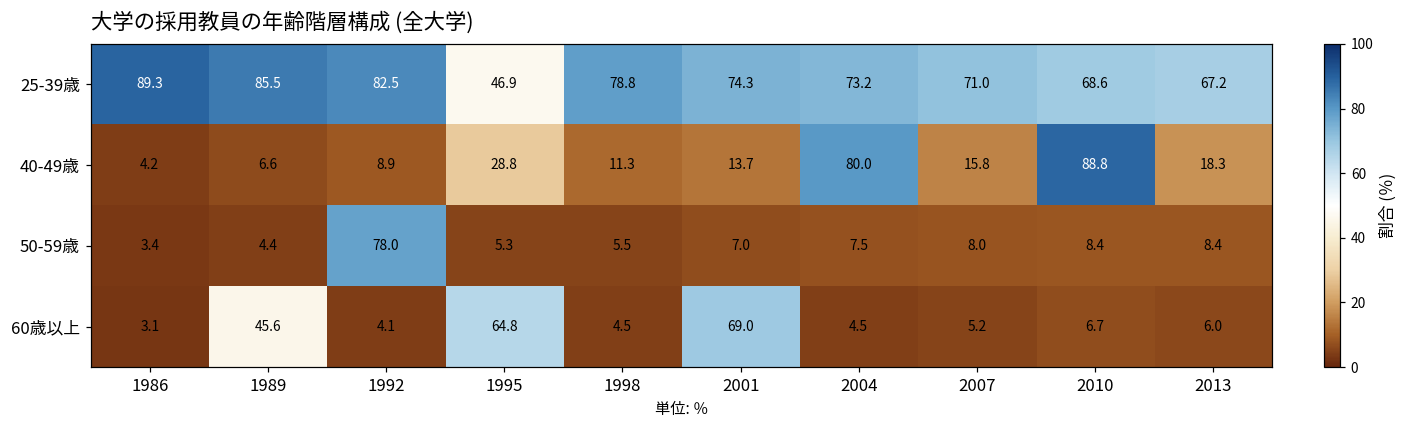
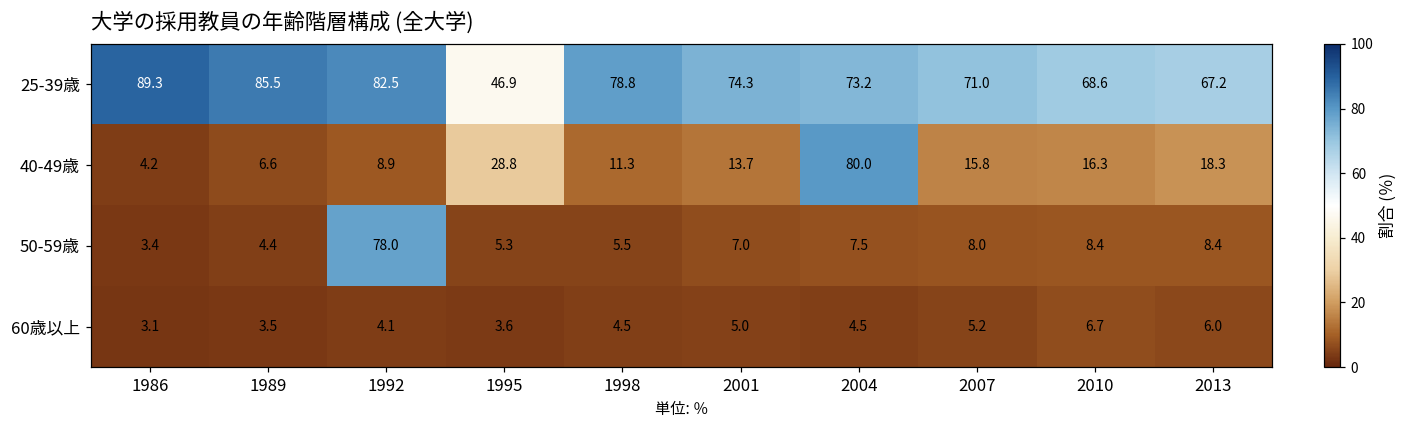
40-49歳, 2010: 88.8 -> 16.3
60歳以上, 1989: 45.6 -> 3.5
60歳以上, 1995: 64.8 -> 3.6
60歳以上, 2001: 69.0 -> 5.0
